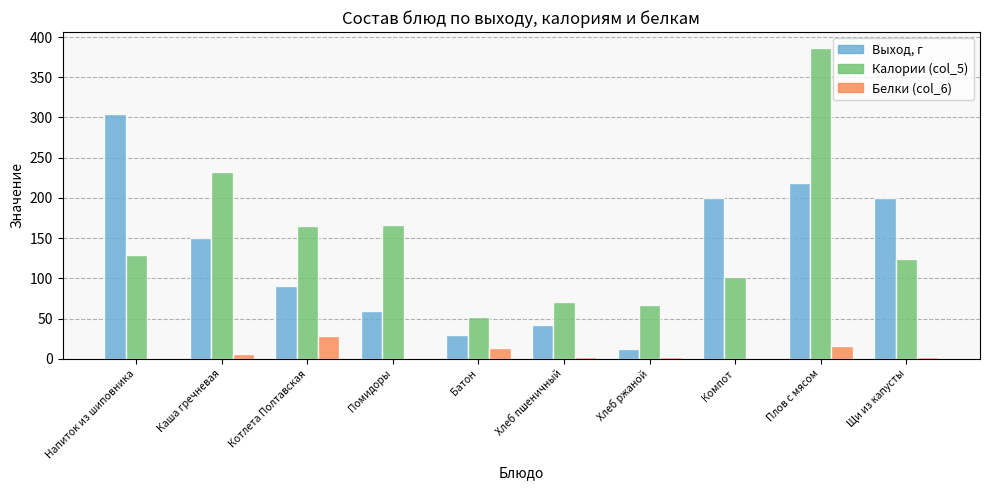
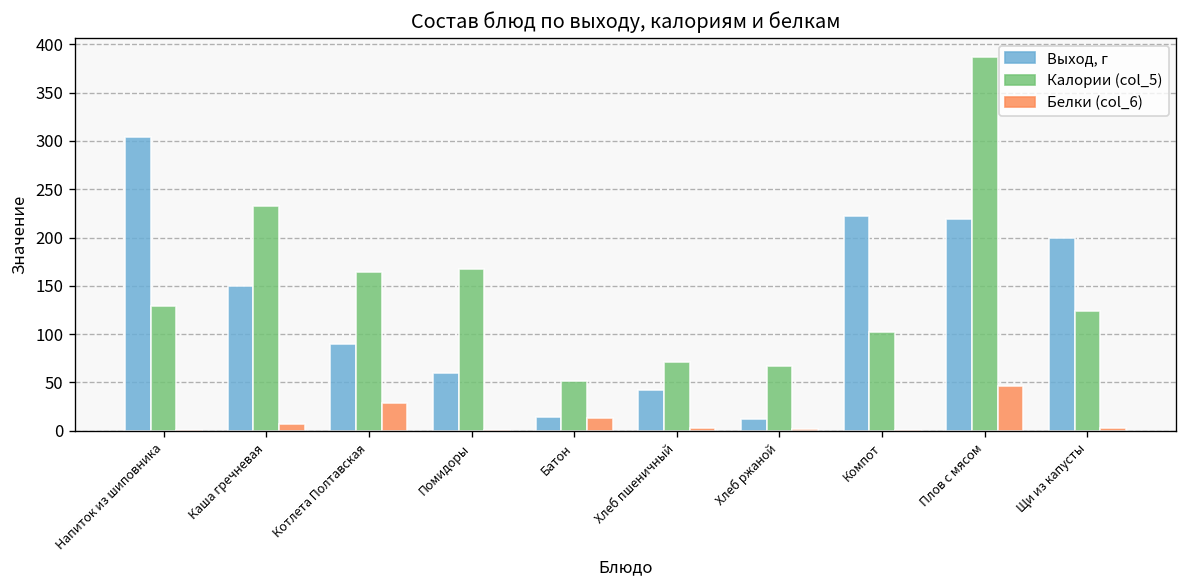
Выход, г, Батон: 30 -> 10
Выход, г, Компот: 200 -> 220
Белки (col_6), Плов с мясом: 20 -> 50
